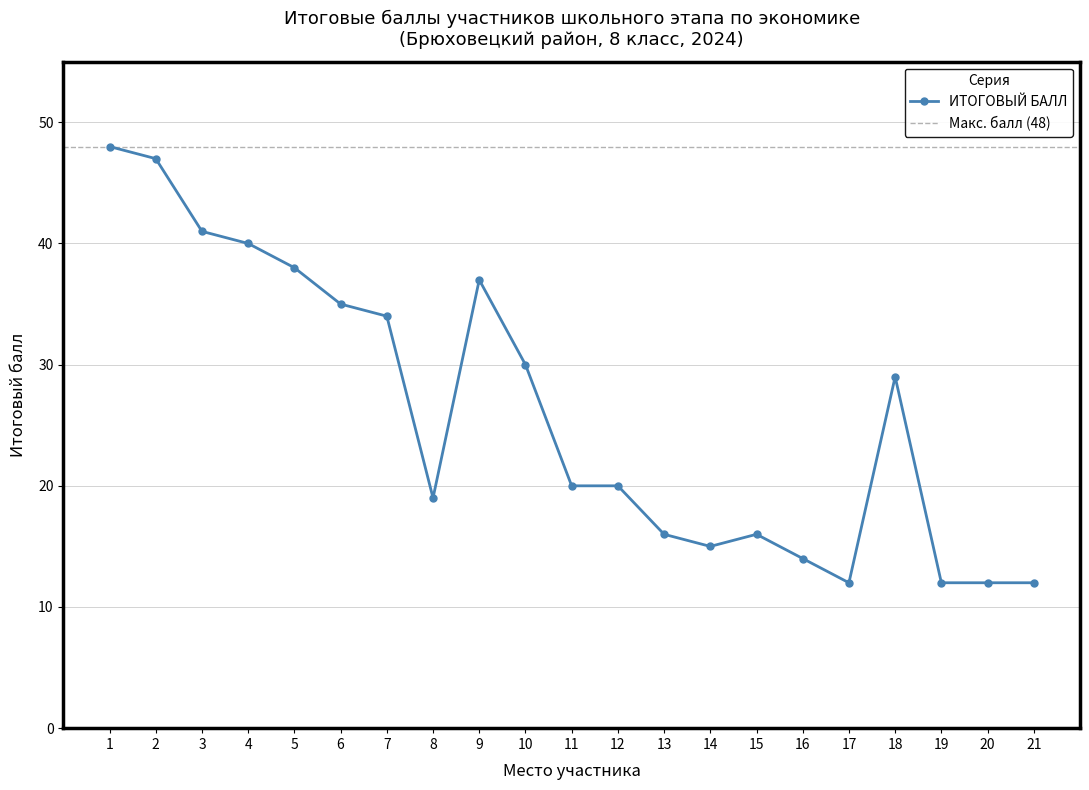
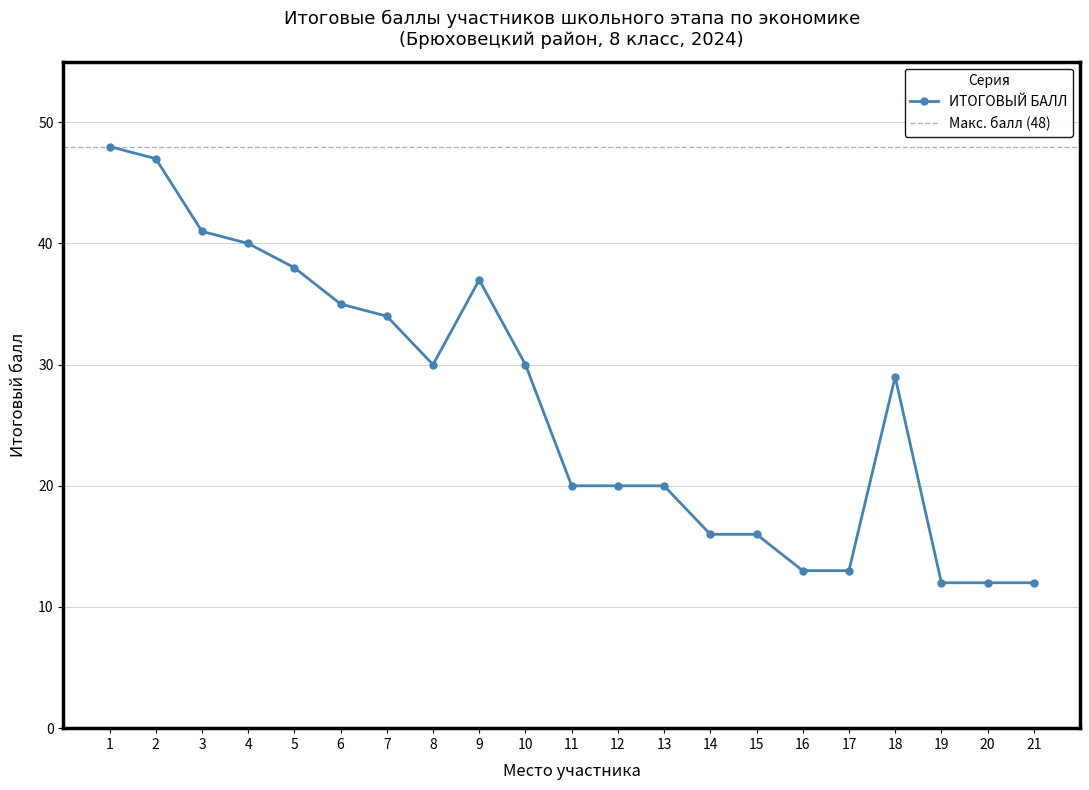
8: 19 -> 30
13: 16 -> 20
14: 15 -> 16
16: 14 -> 13
17: 12 -> 13
